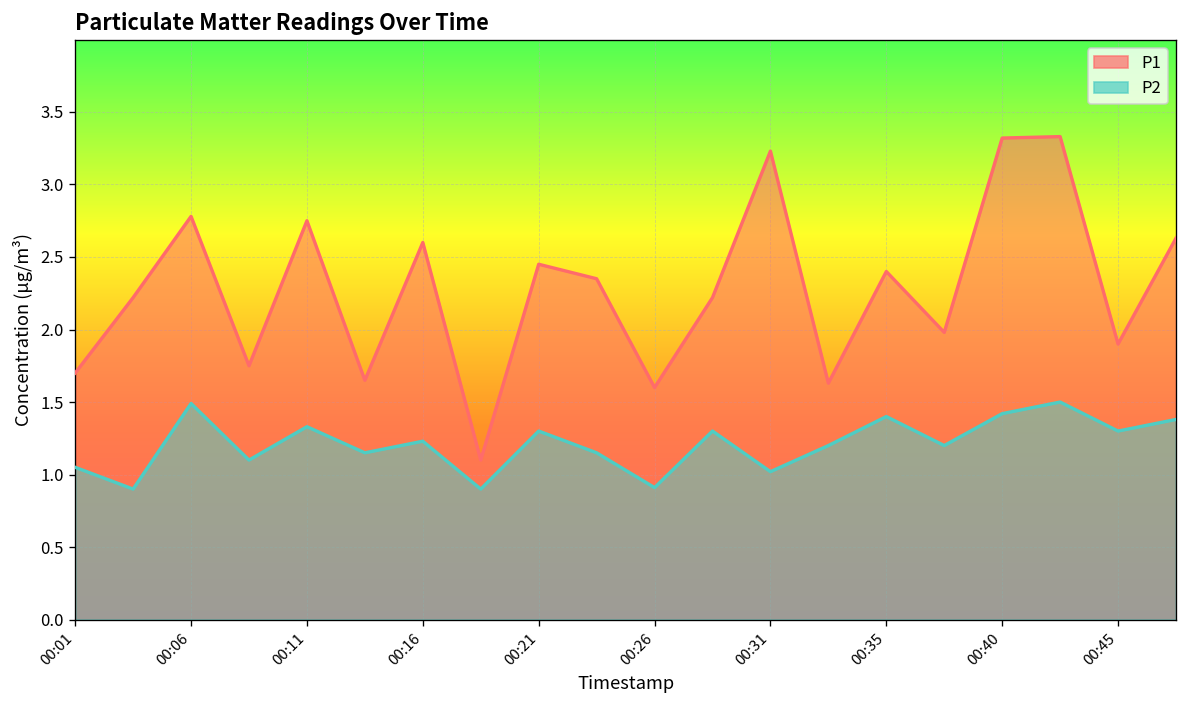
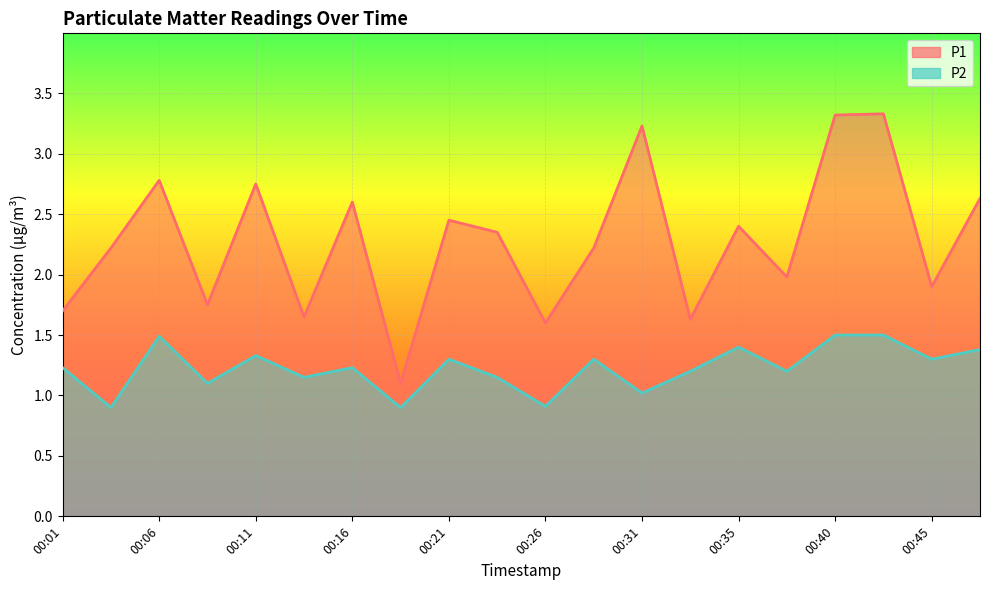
P2, 00:01: 1.05 -> 1.23
P2, 00:40: 1.42 -> 1.50
